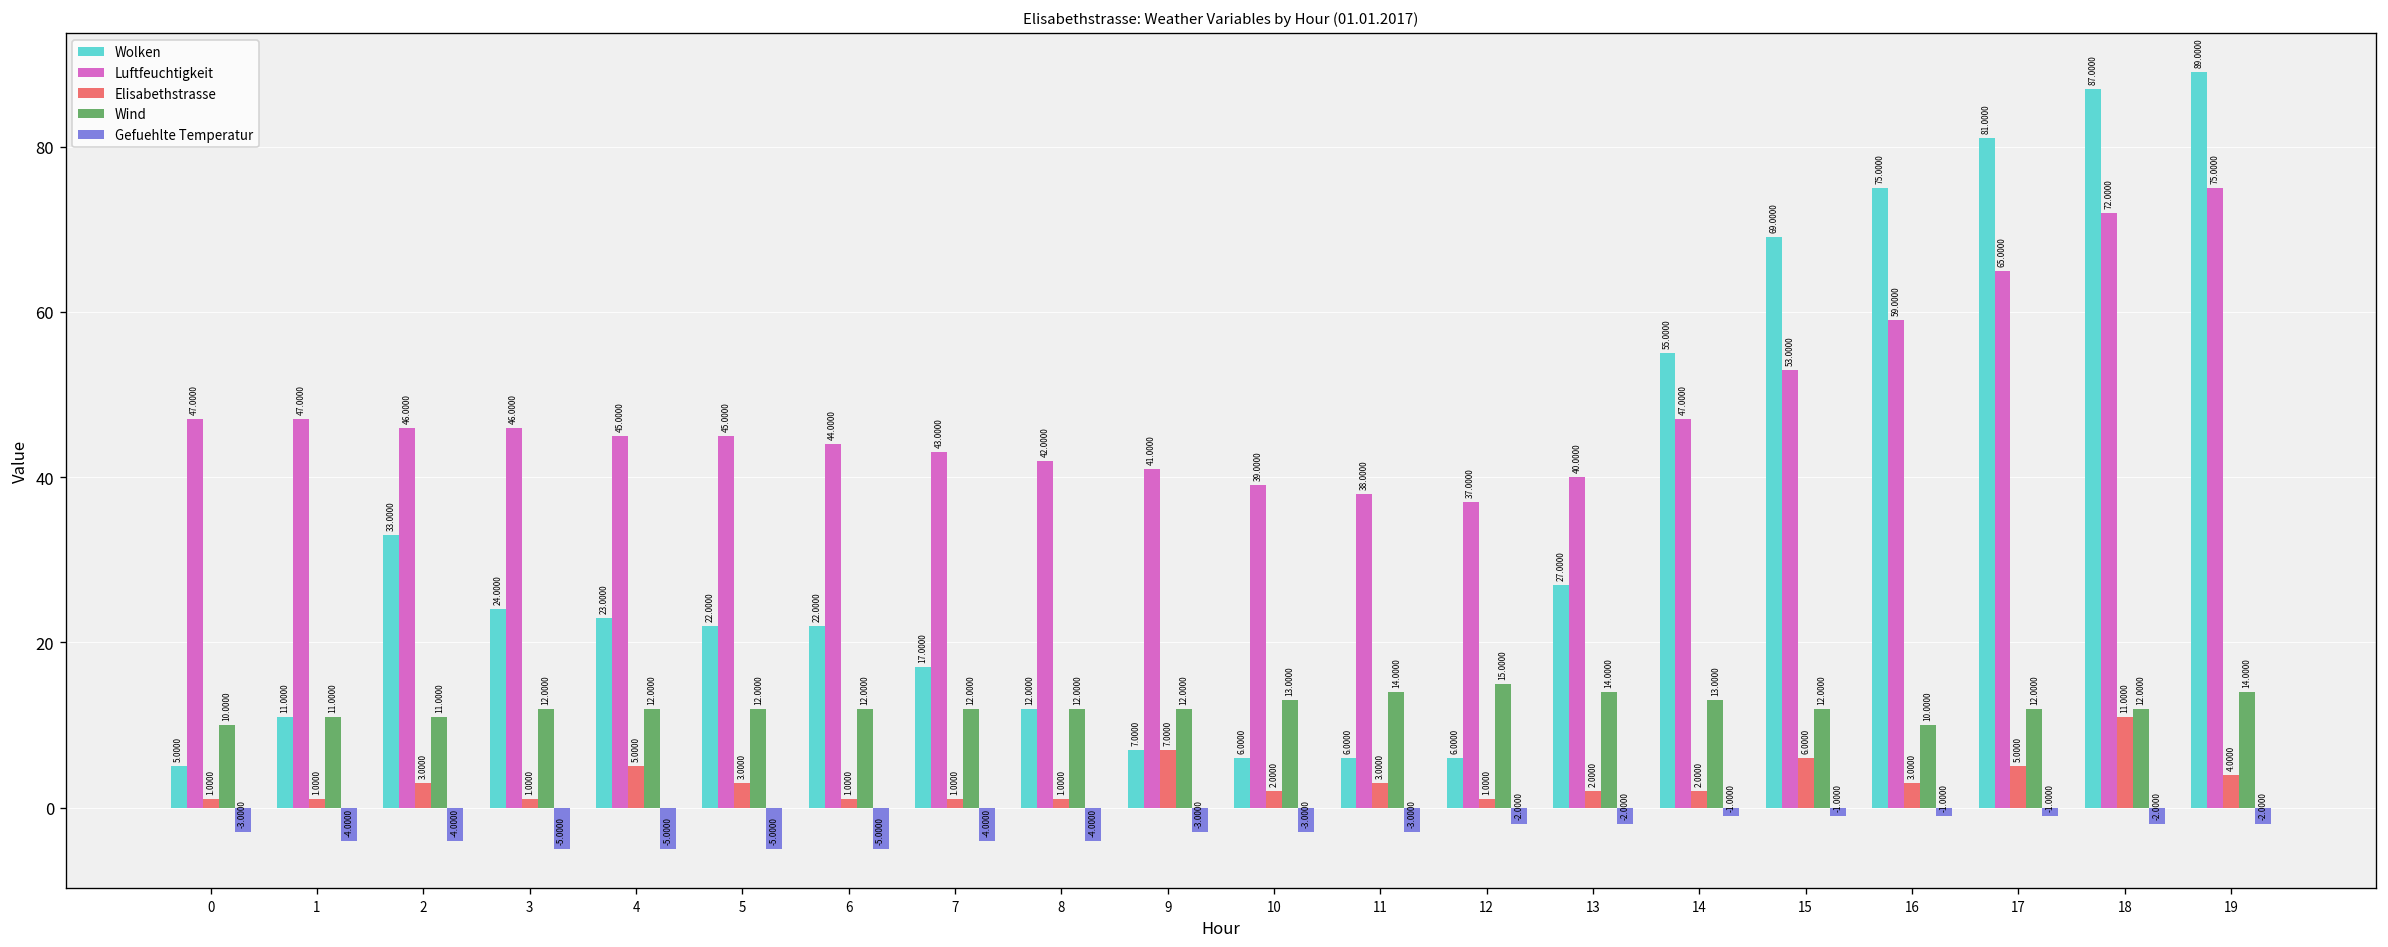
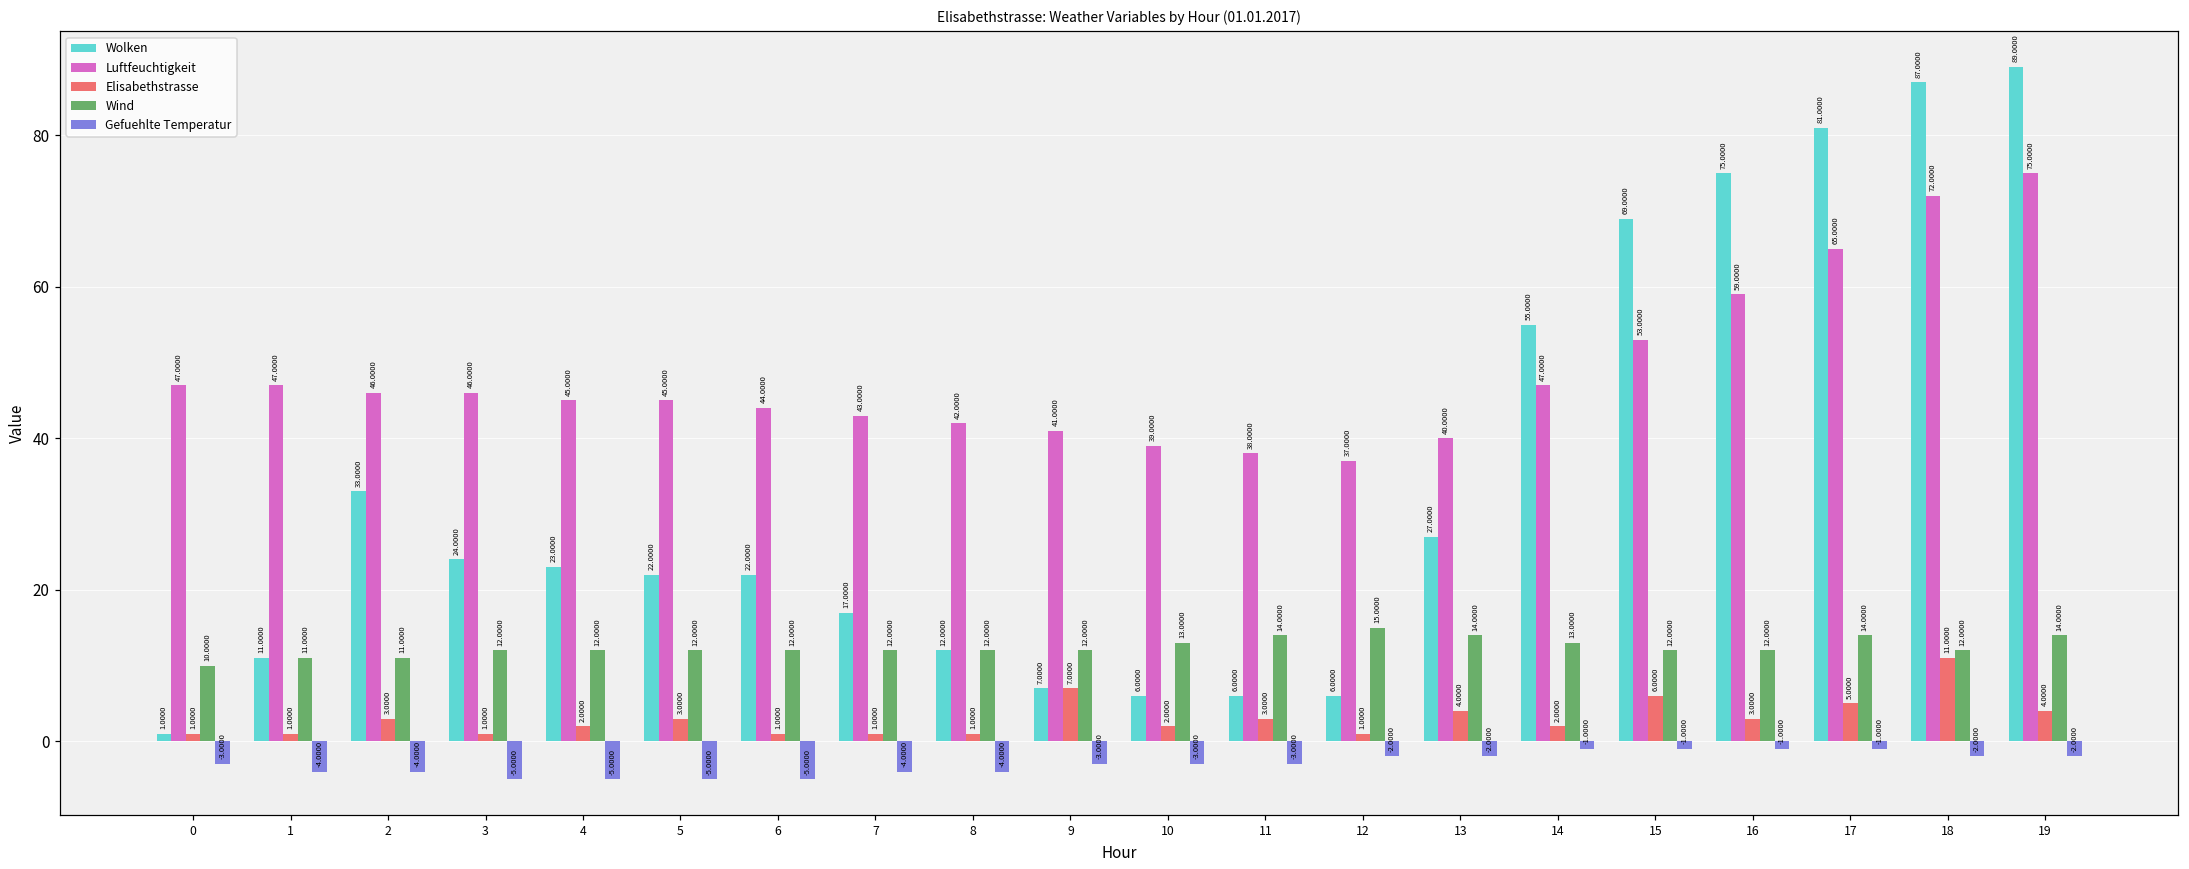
Wolken, 0: 5.0000 -> 1.0000
Elisabethstrasse, 4: 5.0000 -> 2.0000
Elisabethstrasse, 13: 2.0000 -> 4.0000
Wind, 16: 10.0000 -> 12.0000
Wind, 17: 12.0000 -> 14.0000
